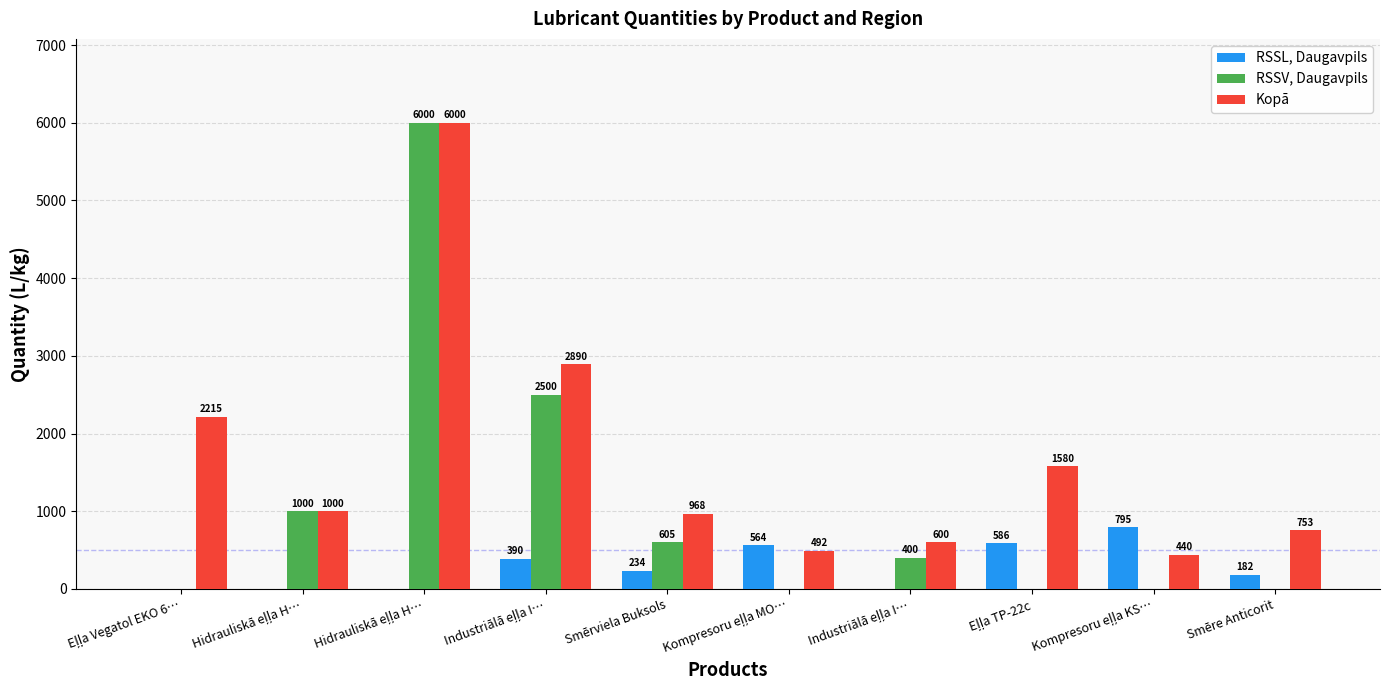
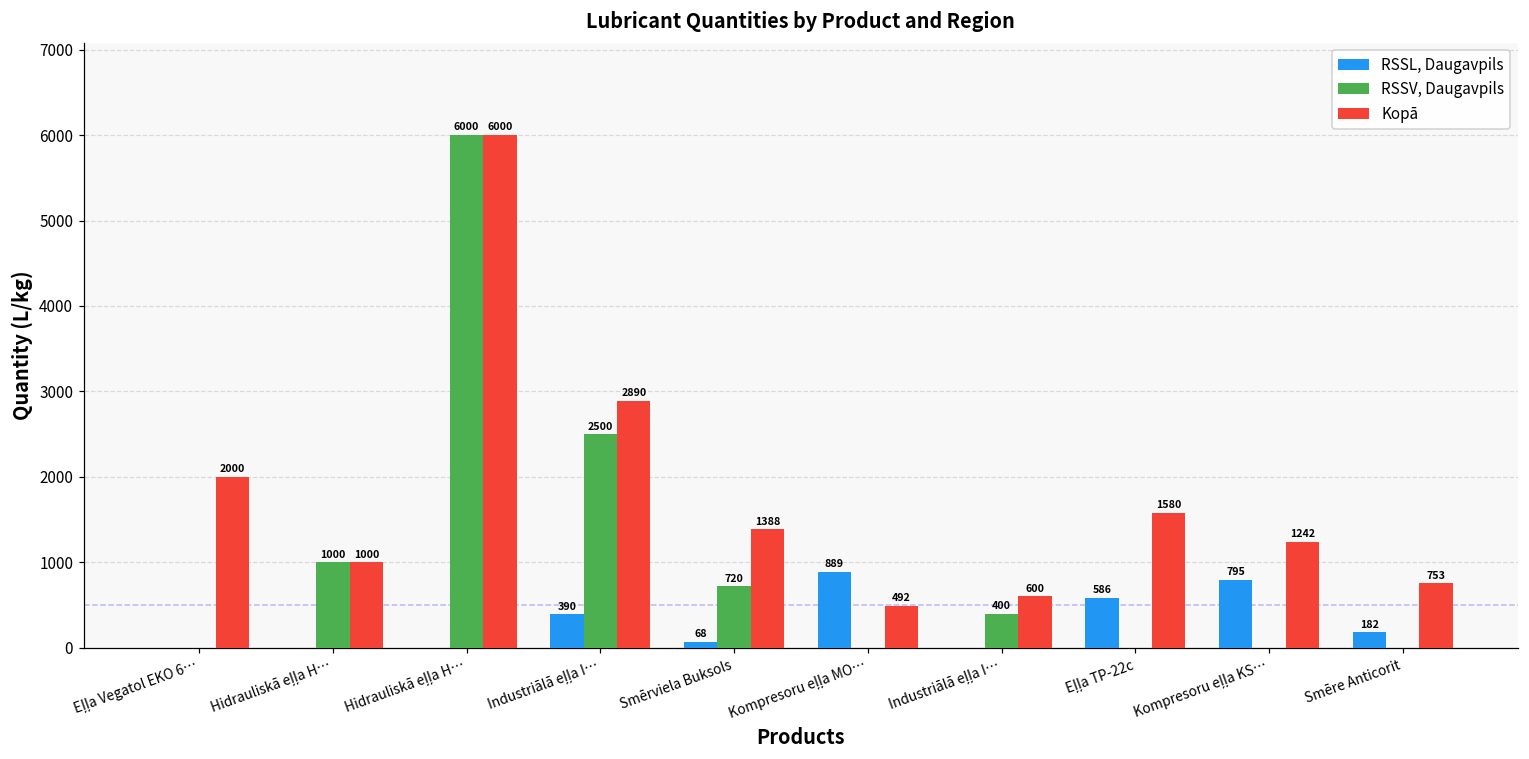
Kopā, Eļļa Vegatol EKO 6…: 2215 -> 2000
RSSL, Daugavpils, Smērviela Buksols: 234 -> 68
RSSV, Daugavpils, Smērviela Buksols: 605 -> 720
Kopā, Smērviela Buksols: 968 -> 1388
RSSL, Daugavpils, Kompresoru eļļa MO…: 564 -> 889
Kopā, Kompresoru eļļa KS…: 440 -> 1242
